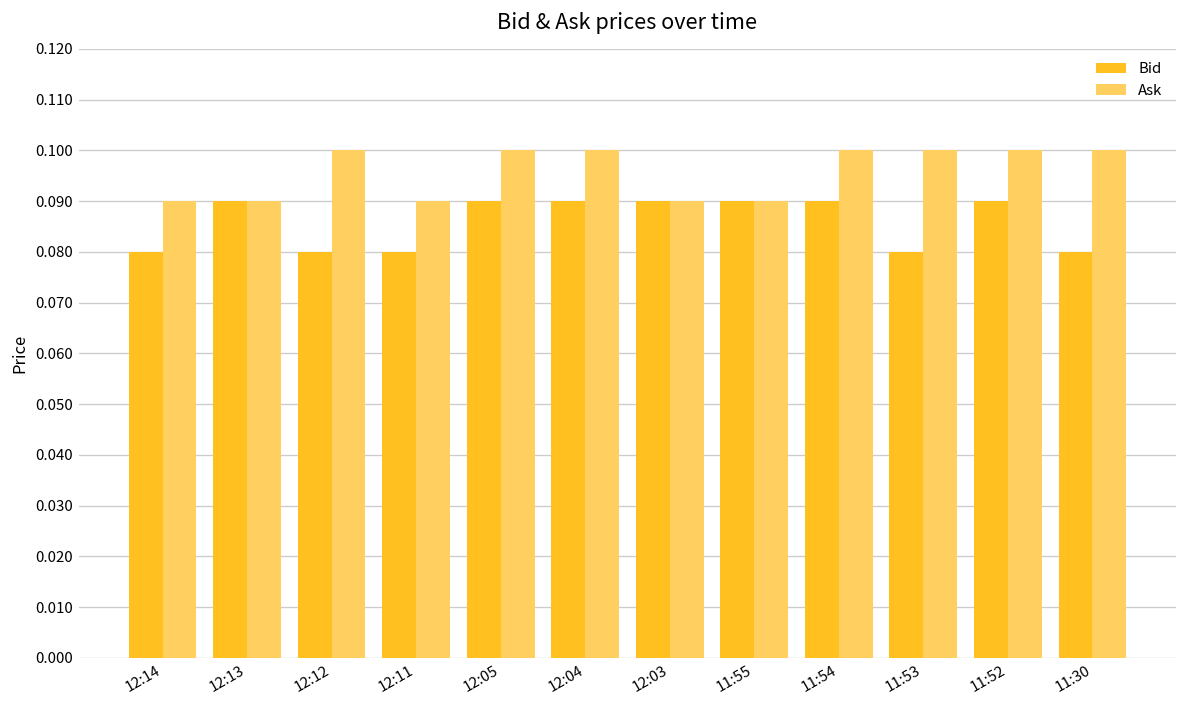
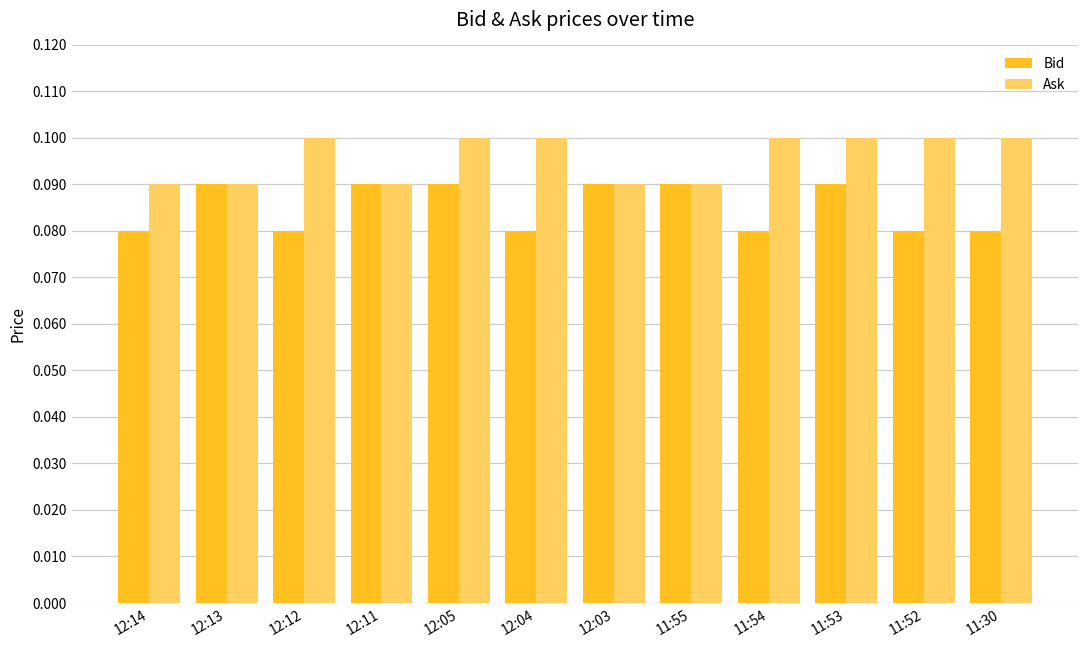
Bid, 12:11: 0.08 -> 0.09
Bid, 12:04: 0.09 -> 0.08
Bid, 11:54: 0.09 -> 0.08
Bid, 11:53: 0.08 -> 0.09
Bid, 11:52: 0.09 -> 0.08
